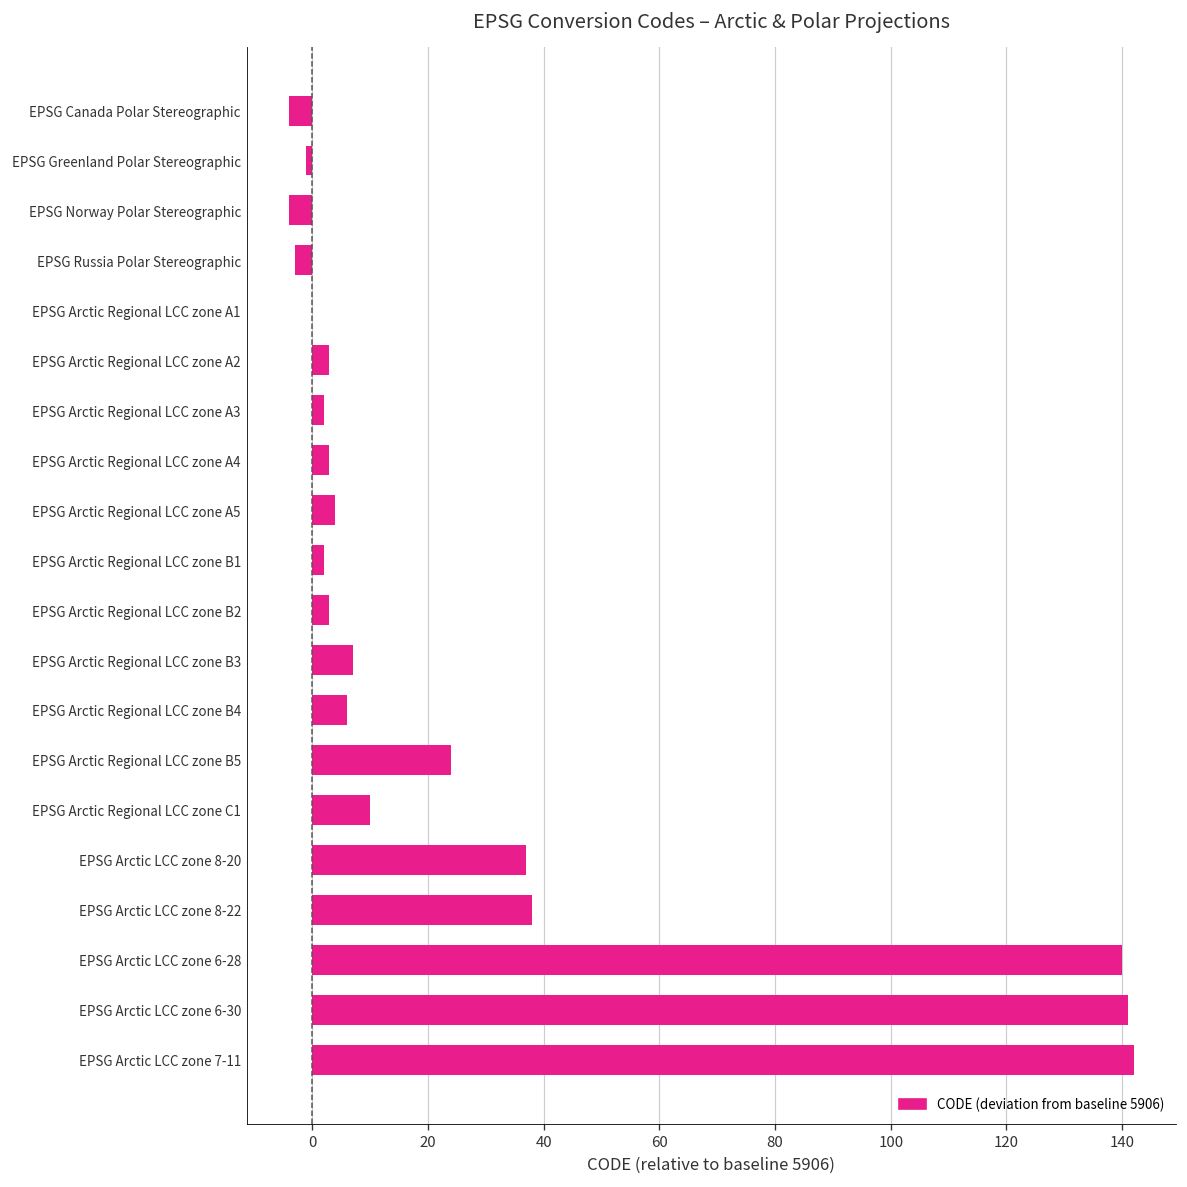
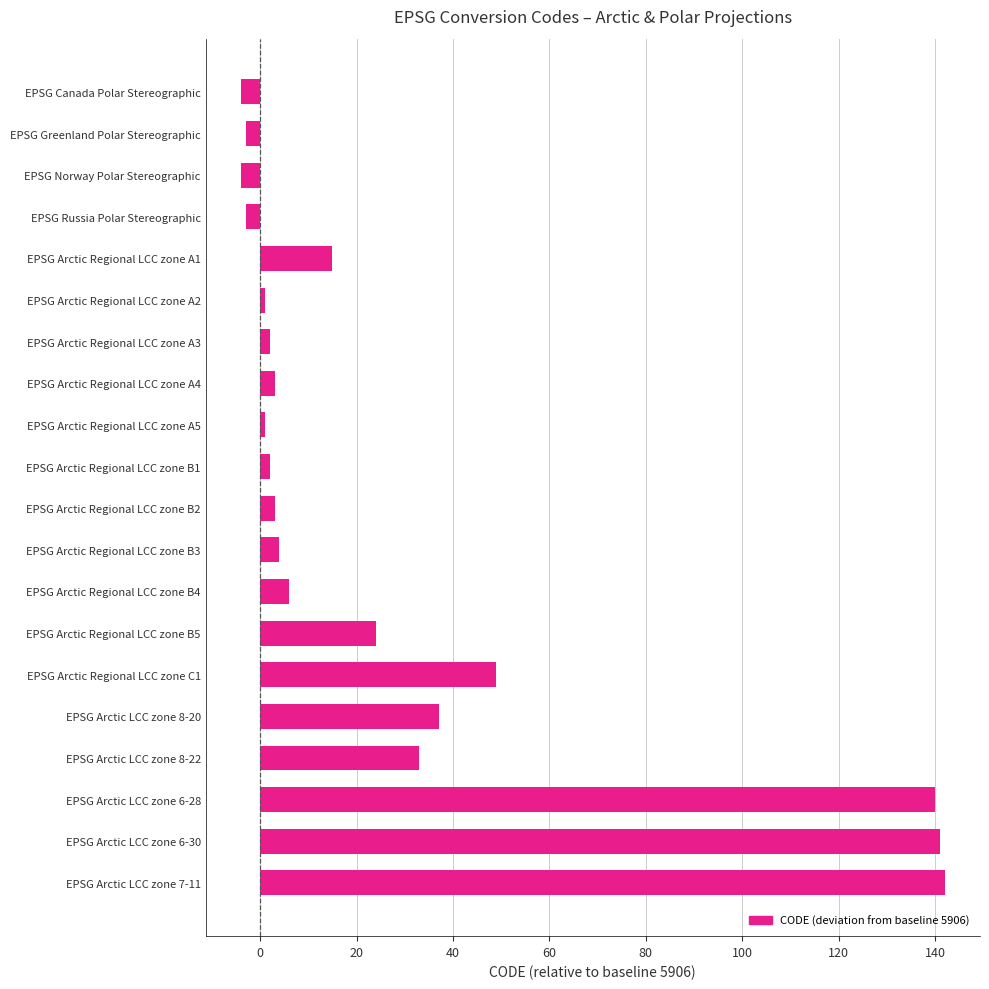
EPSG Greenland Polar Stereographic: -1 -> -3
EPSG Arctic Regional LCC zone A1: 0 -> 15
EPSG Arctic Regional LCC zone A2: 3 -> 1
EPSG Arctic Regional LCC zone A5: 4 -> 1
EPSG Arctic Regional LCC zone B3: 7 -> 4
EPSG Arctic Regional LCC zone C1: 10 -> 49
EPSG Arctic LCC zone 8-22: 38 -> 33
